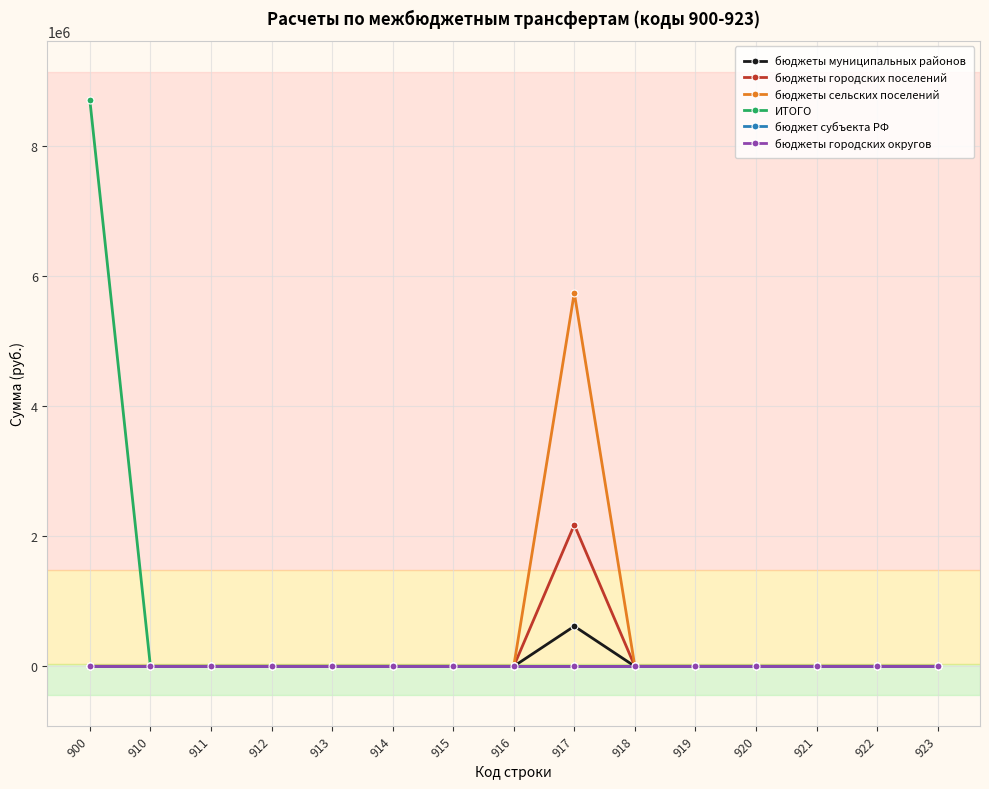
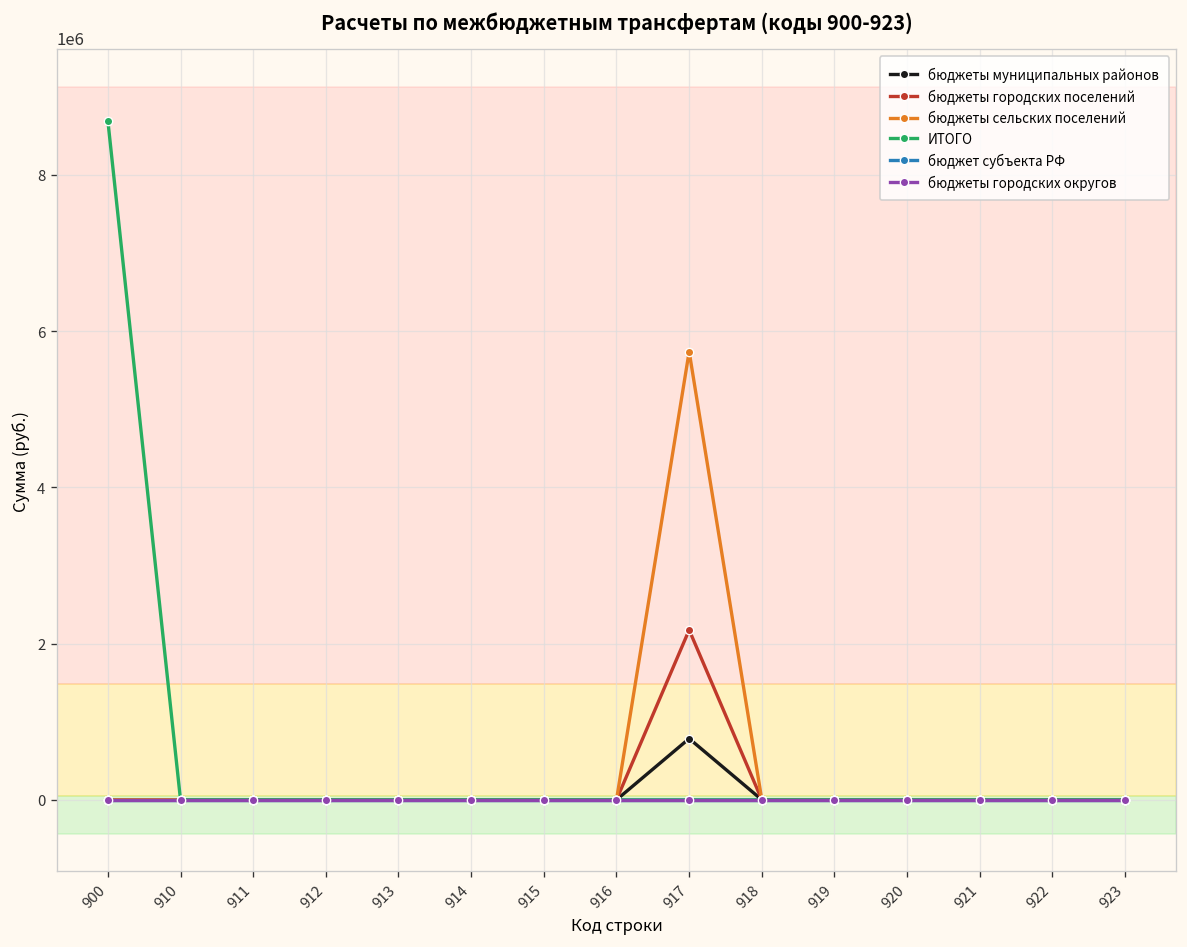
бюджеты муниципальных районов, 917: 600000 -> 800000
